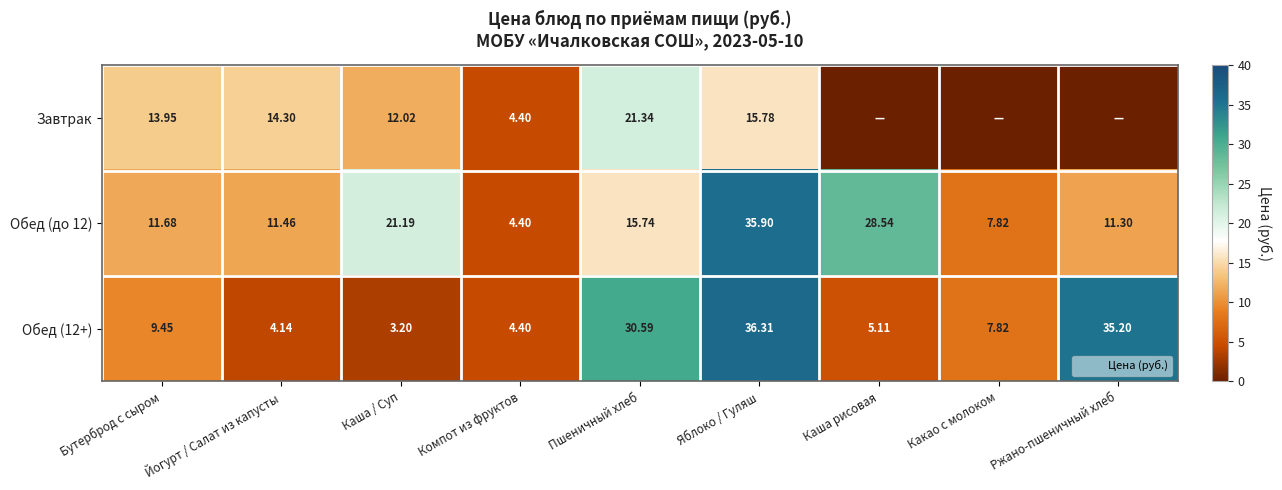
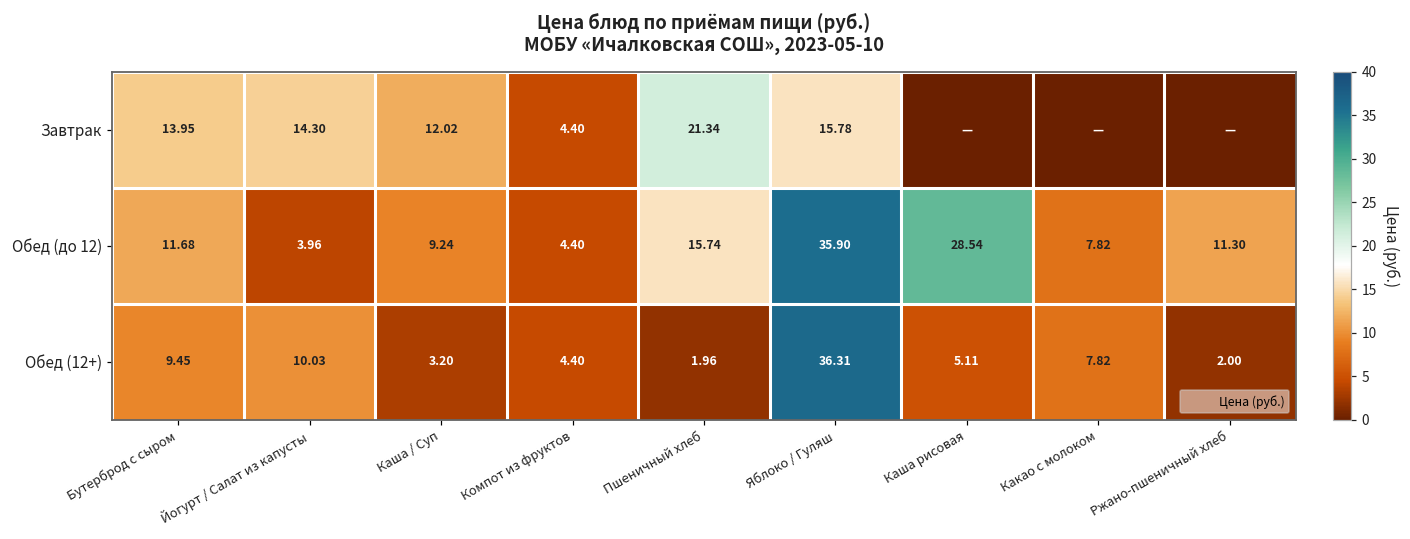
Обед (до 12), Йогурт / Салат из капусты: 11.46 -> 3.96
Обед (до 12), Каша / Суп: 21.19 -> 9.24
Обед (12+), Йогурт / Салат из капусты: 4.14 -> 10.03
Обед (12+), Пшеничный хлеб: 30.59 -> 1.96
Обед (12+), Ржано-пшеничный хлеб: 35.20 -> 2.00
